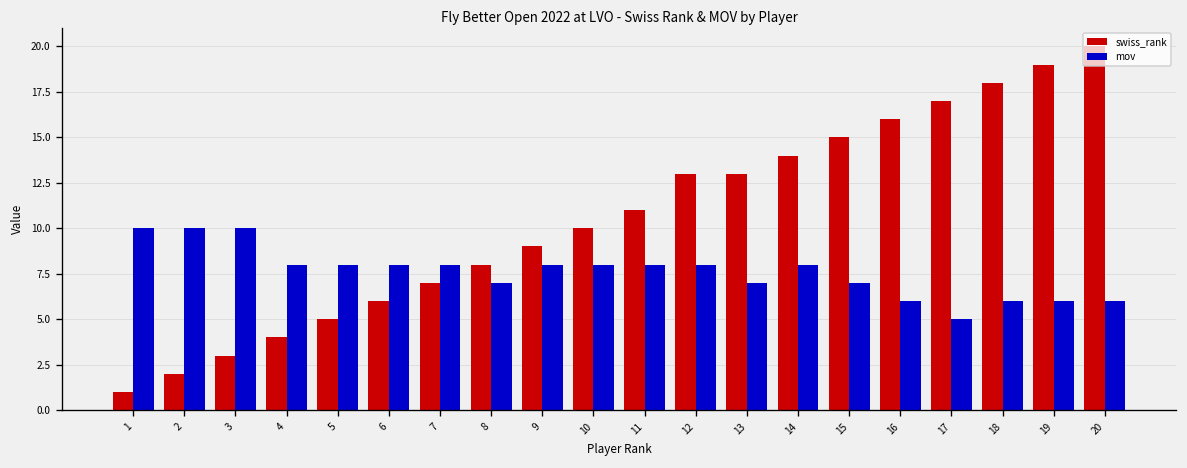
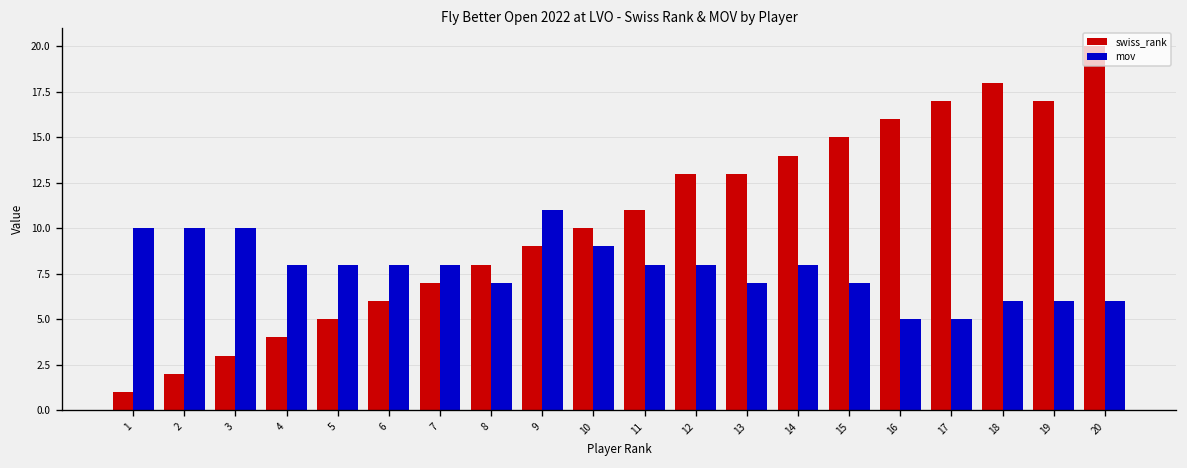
mov, 9: 8 -> 11
mov, 10: 8 -> 9
mov, 16: 6 -> 5
swiss_rank, 19: 19 -> 17
